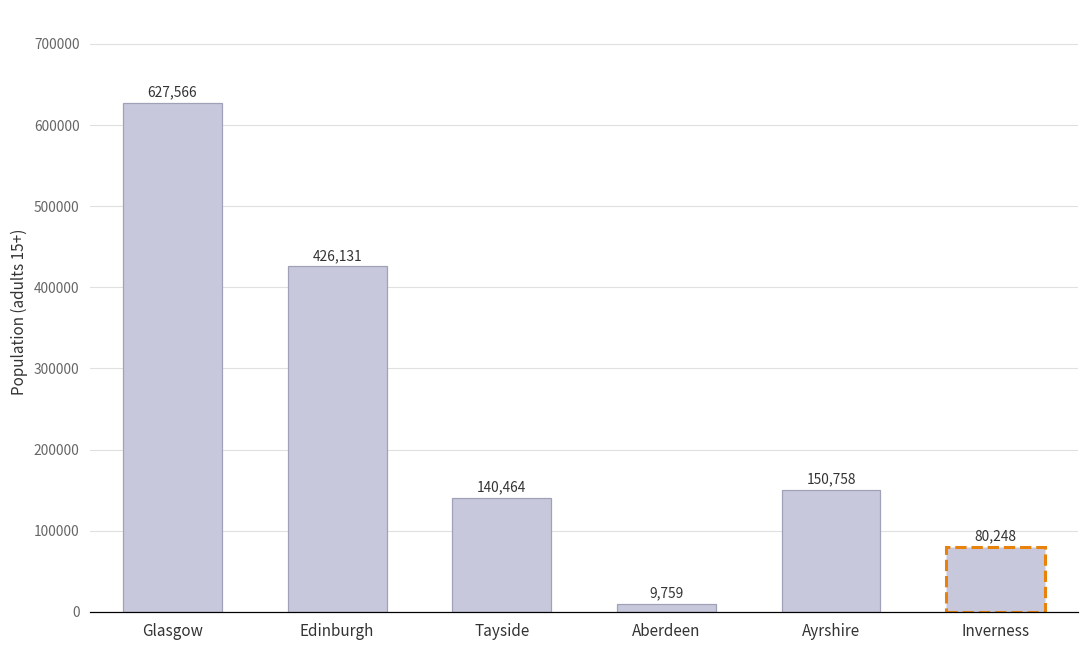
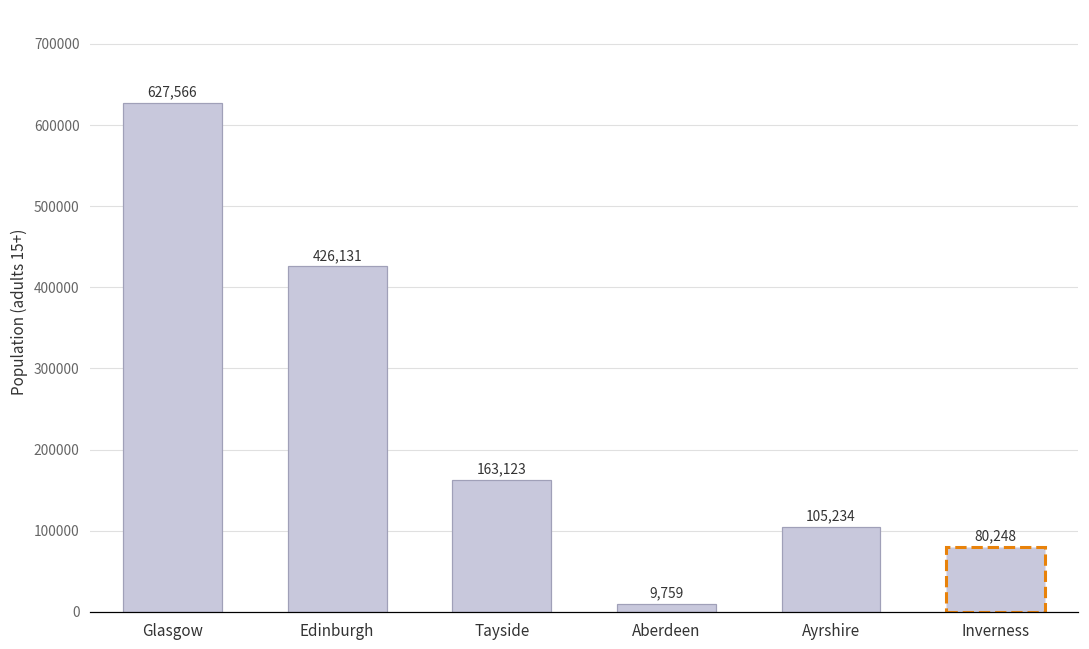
Tayside: 140,464 -> 163,123
Ayrshire: 150,758 -> 105,234
